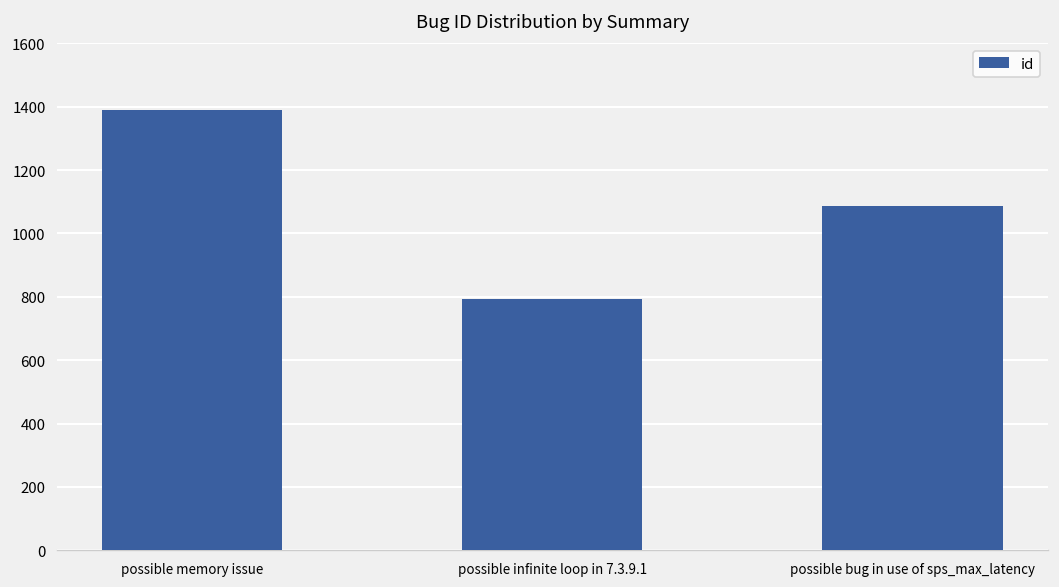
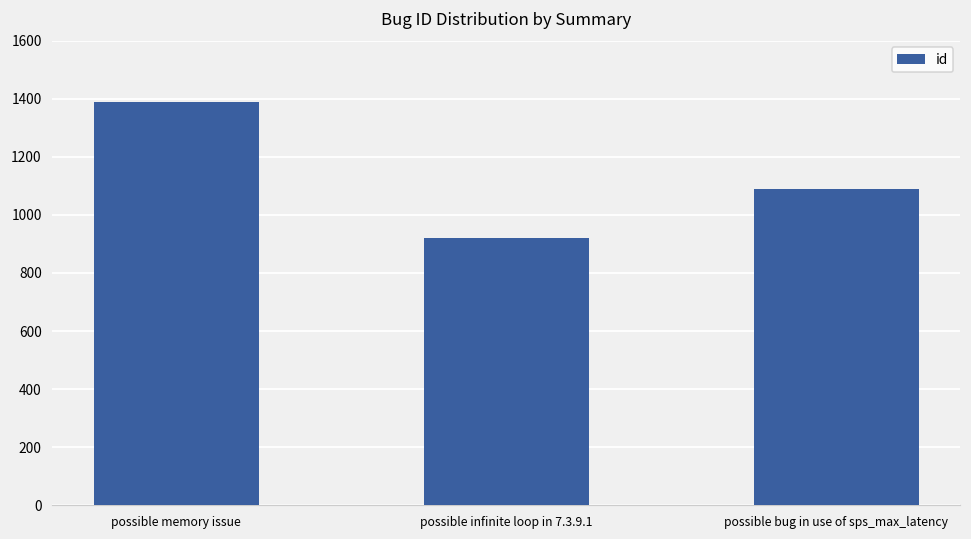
possible infinite loop in 7.3.9.1: 790 -> 920
